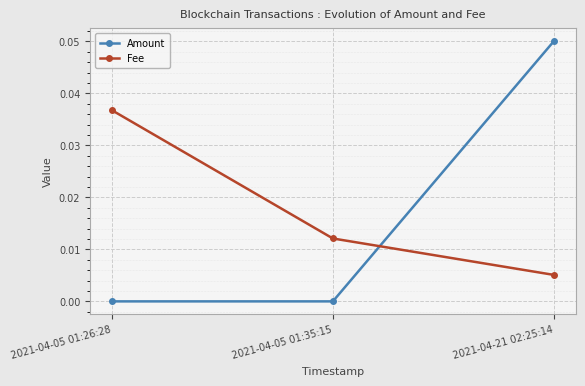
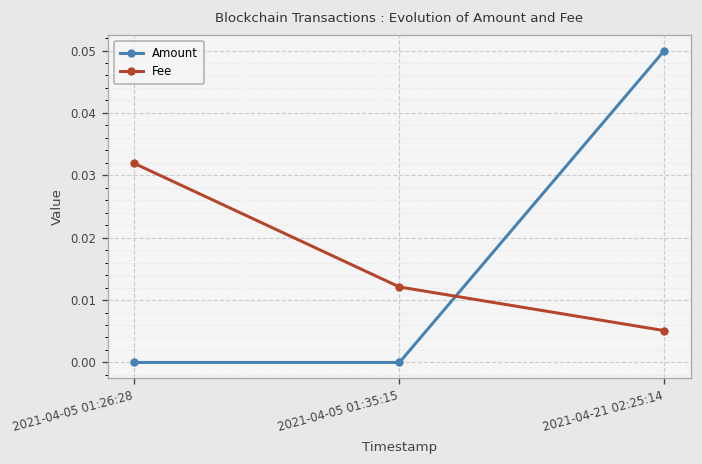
Fee, 2021-04-05 01:26:28: 0.037 -> 0.032
